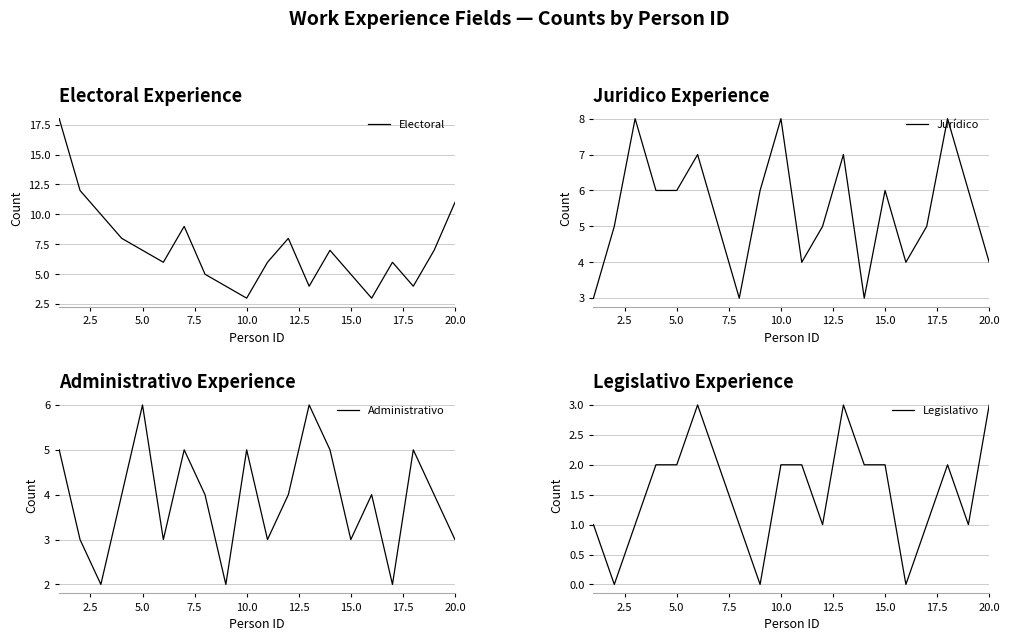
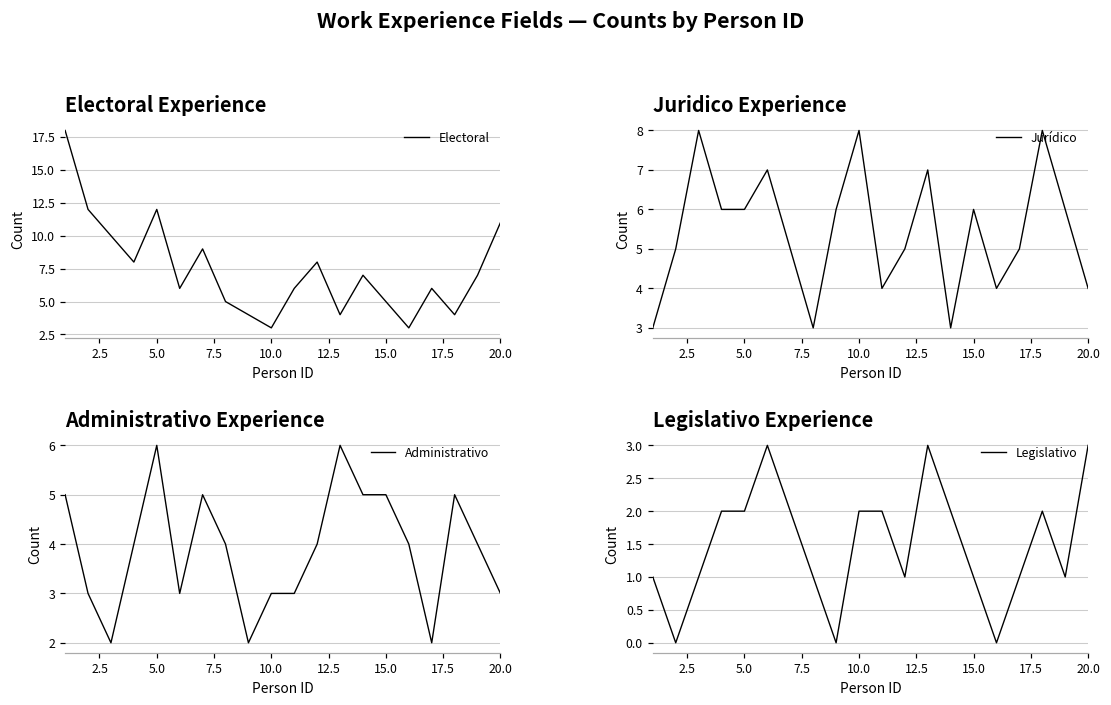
Electoral Experience, 5.0: 7 -> 12
Administrativo Experience, 10.0: 5 -> 3
Administrativo Experience, 15.0: 3 -> 5
Legislativo Experience, 15.0: 2 -> 1
